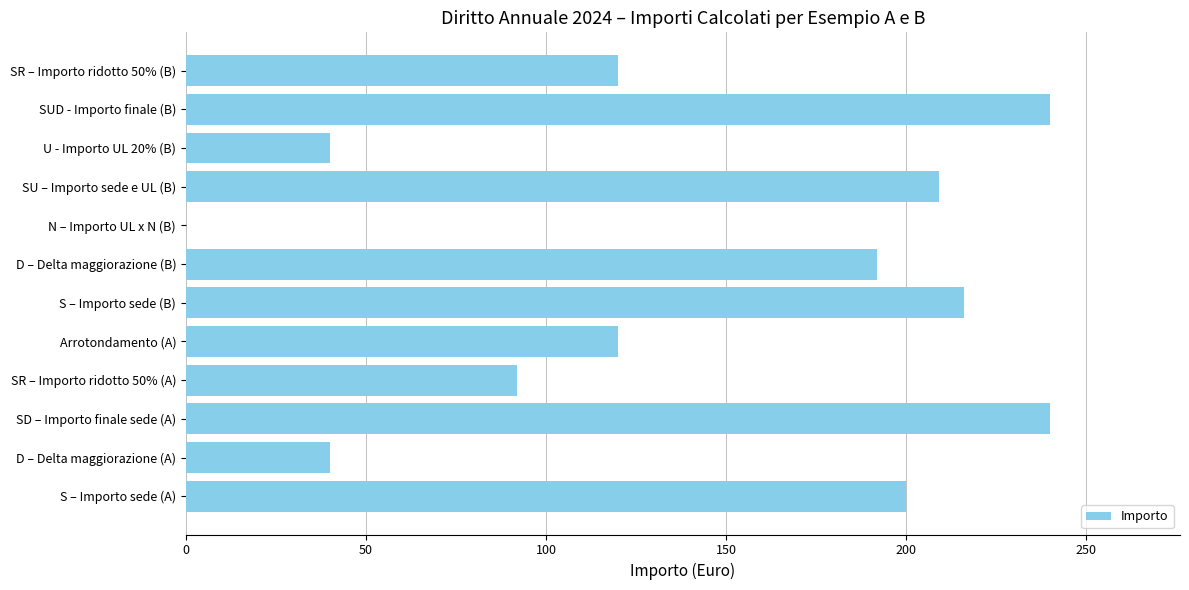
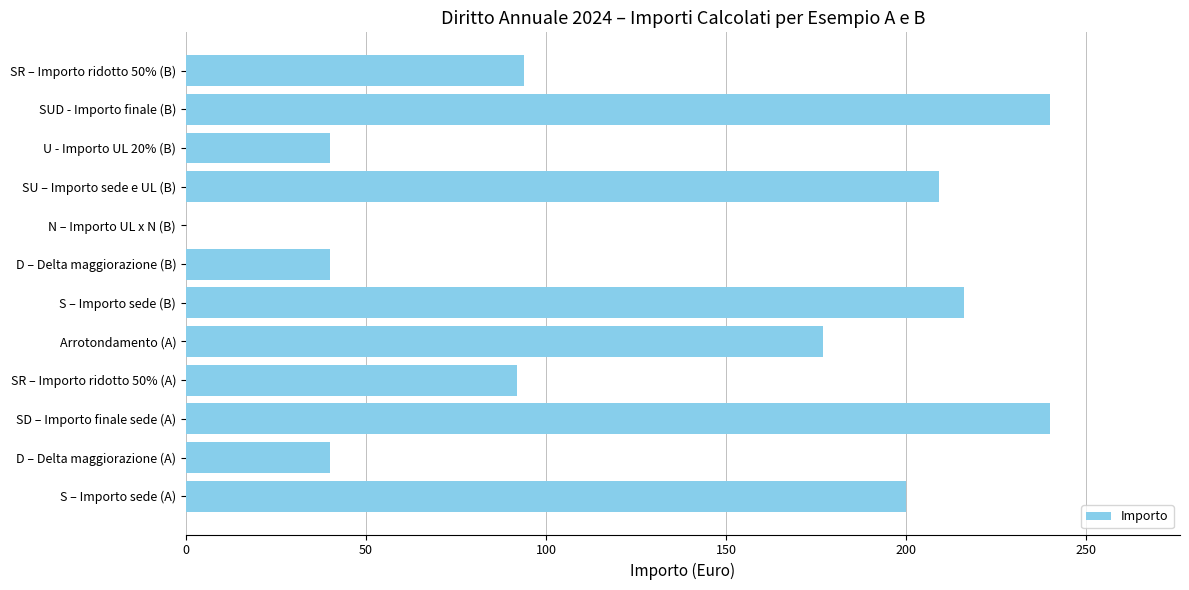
SR – Importo ridotto 50% (B): 120 -> 94
D – Delta maggiorazione (B): 192 -> 40
Arrotondamento (A): 120 -> 177
